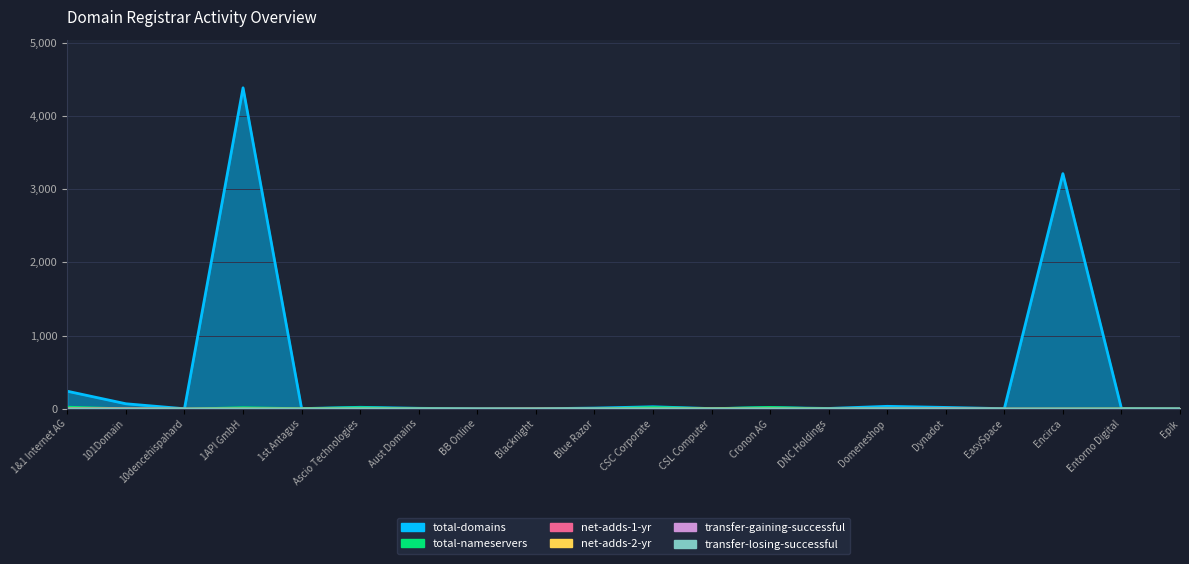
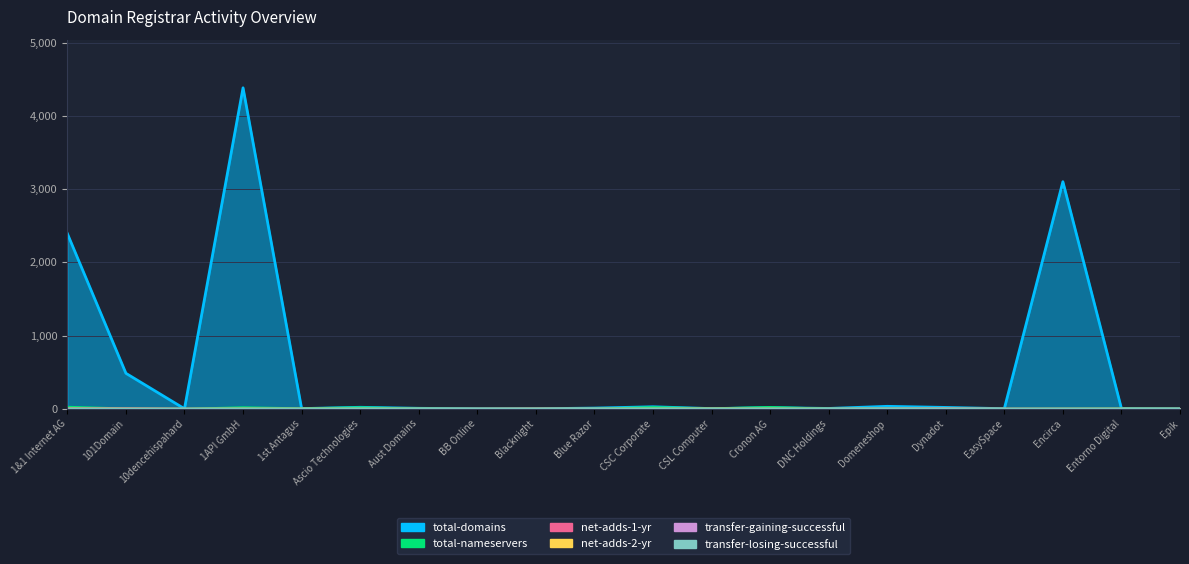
total-domains, 1&1 Internet AG: 200 -> 2,400
total-domains, 101Domain: 100 -> 500
total-domains, Encirca: 3,200 -> 3,100
